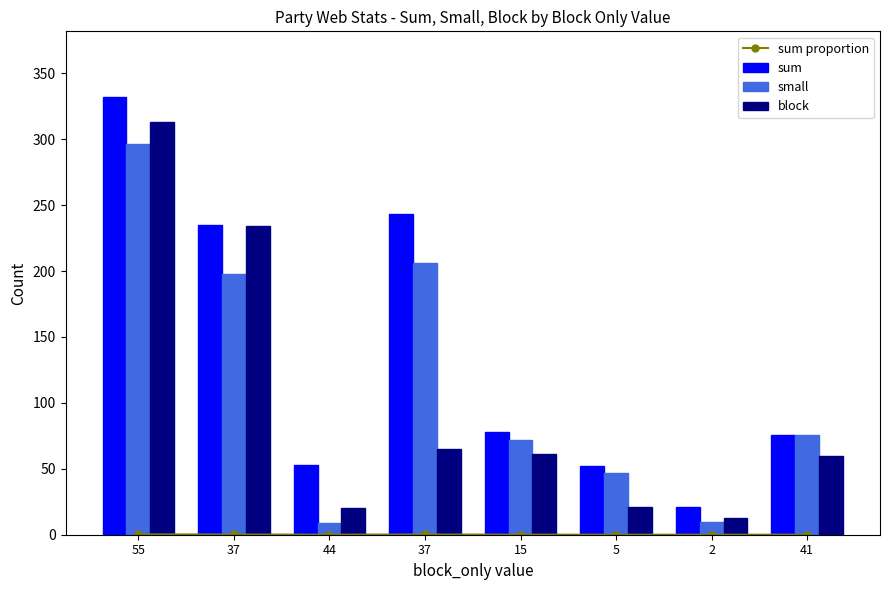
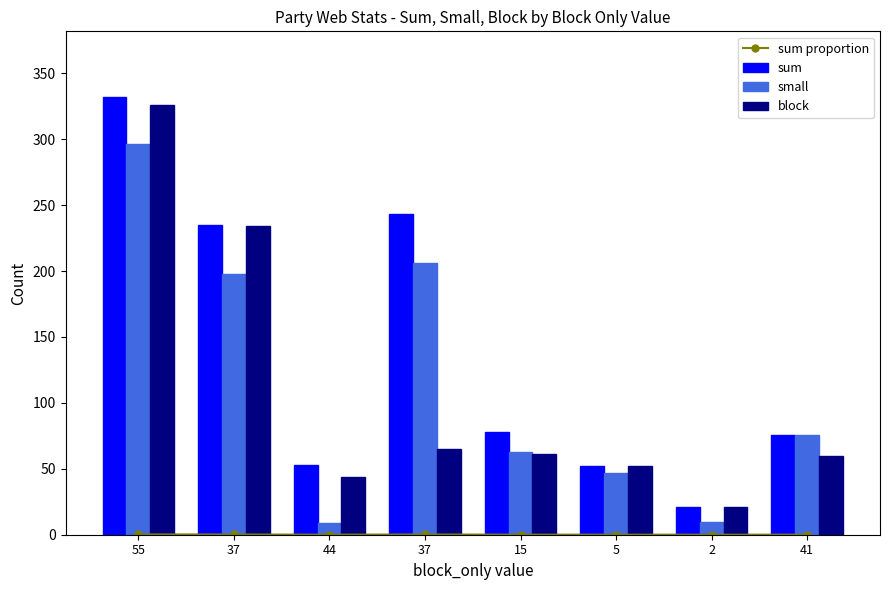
block, 55: 313 -> 326
block, 44: 20 -> 44
small, 15: 72 -> 63
block, 5: 21 -> 52
block, 2: 13 -> 21
